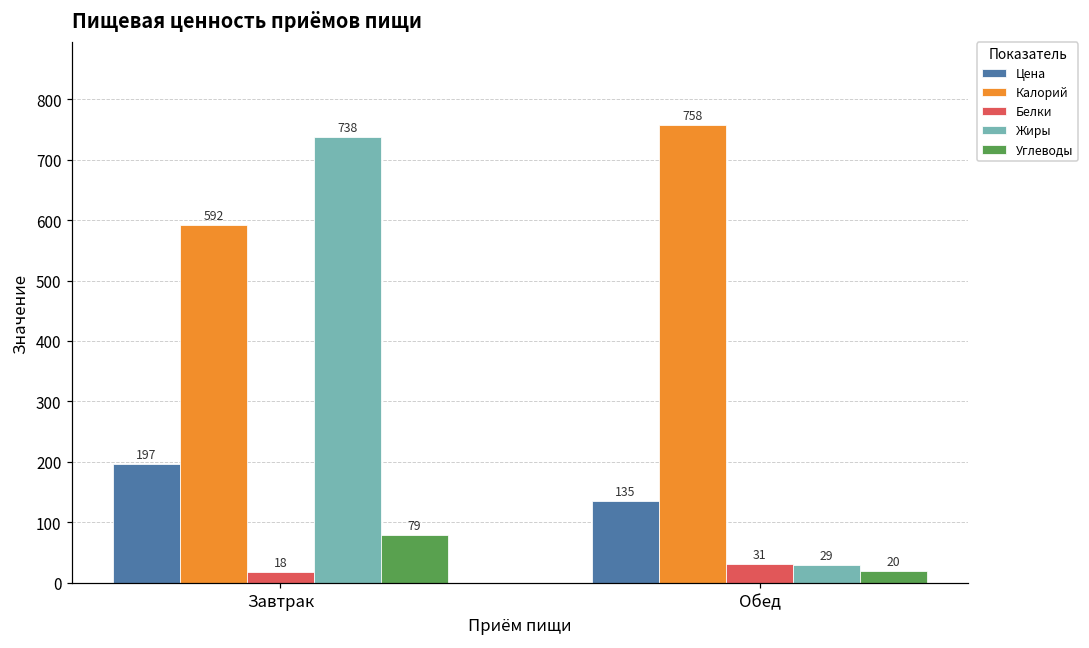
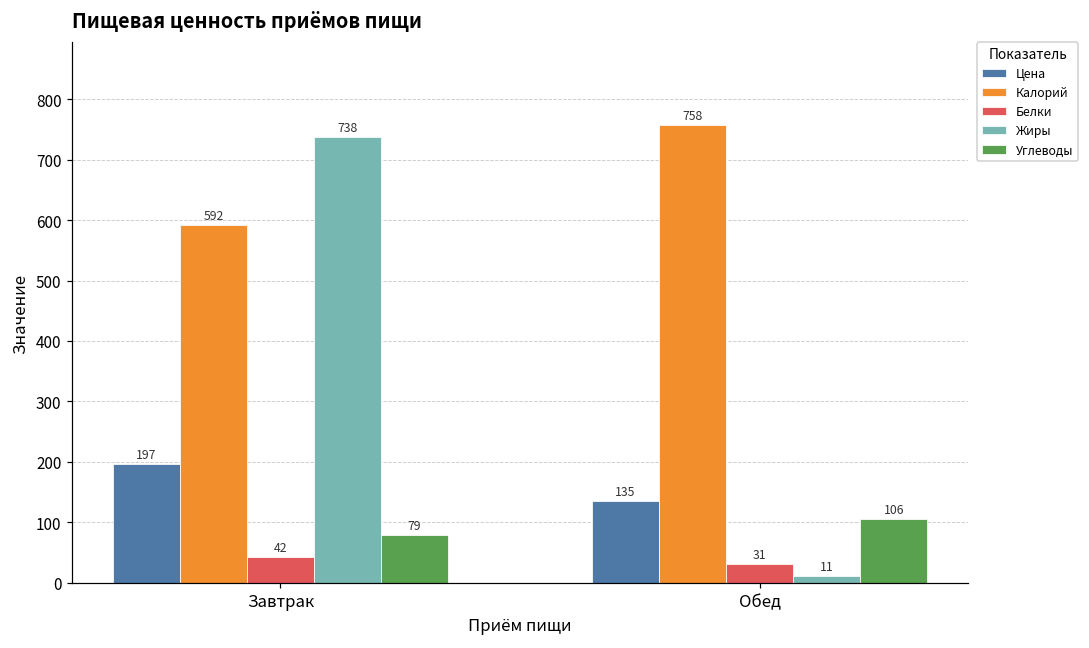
Белки, Завтрак: 18 -> 42
Жиры, Обед: 29 -> 11
Углеводы, Обед: 20 -> 106
